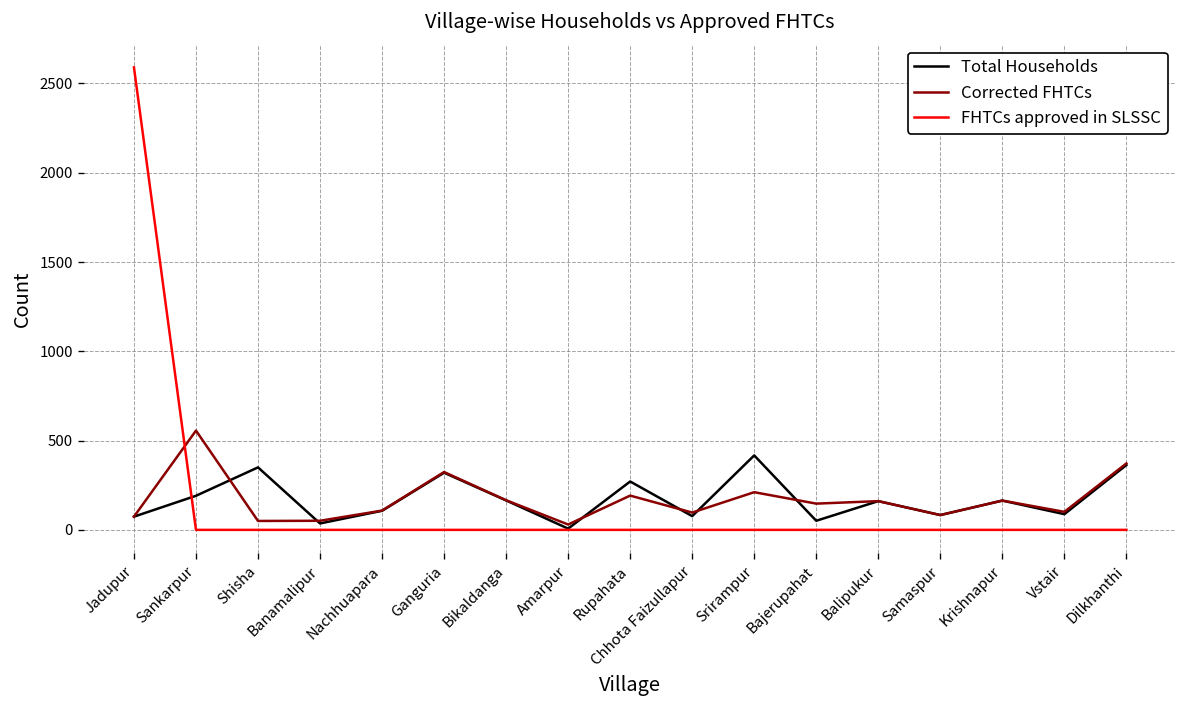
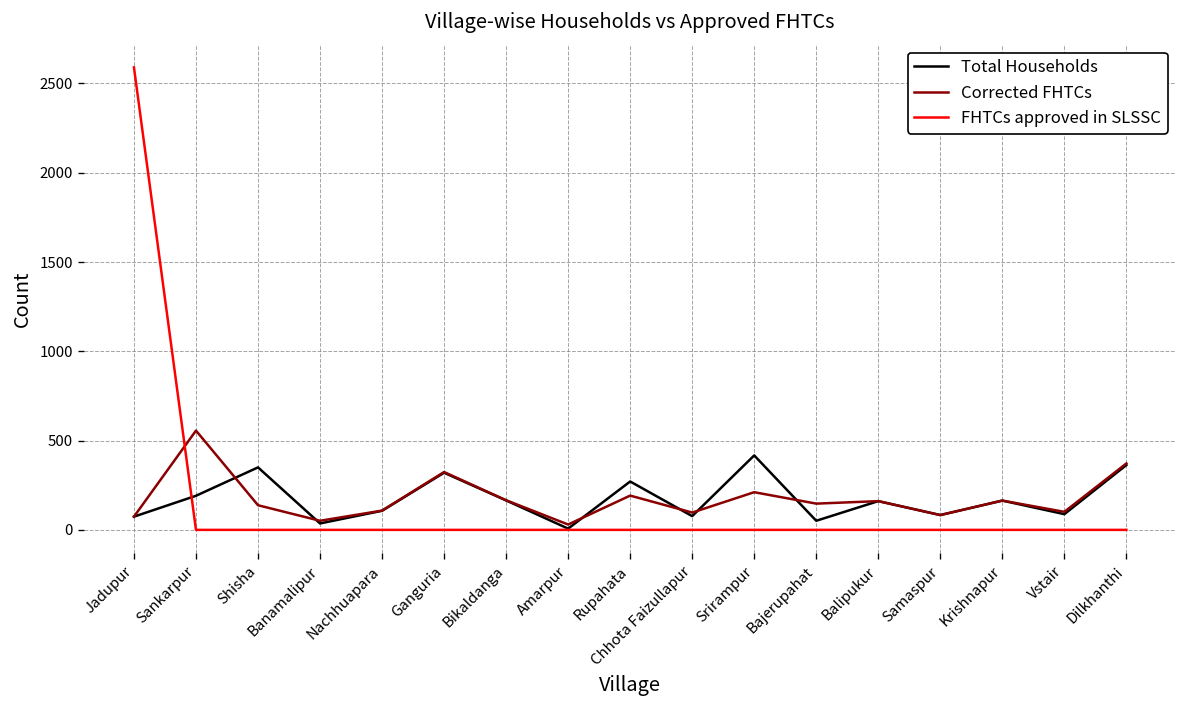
Corrected FHTCs, Shisha: 50 -> 140
